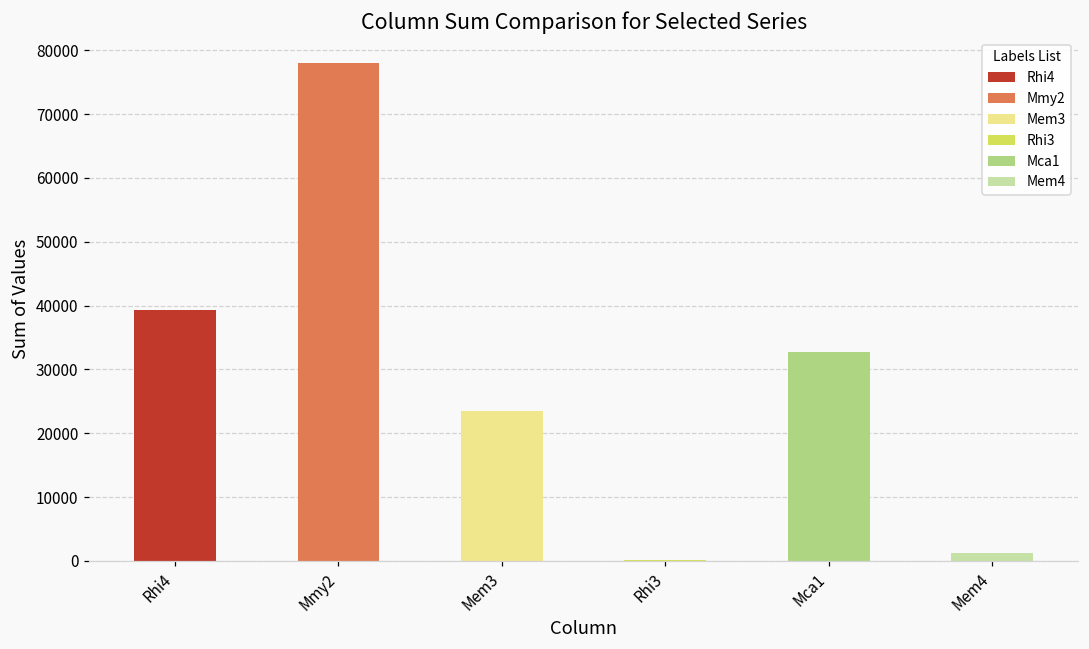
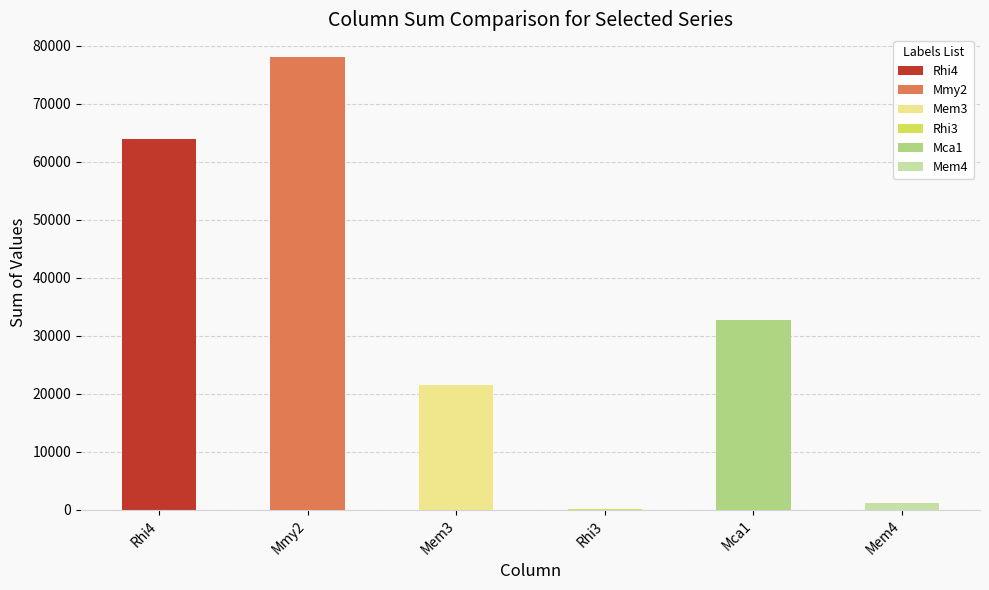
Rhi4: 39000 -> 64000
Mem3: 24000 -> 22000
